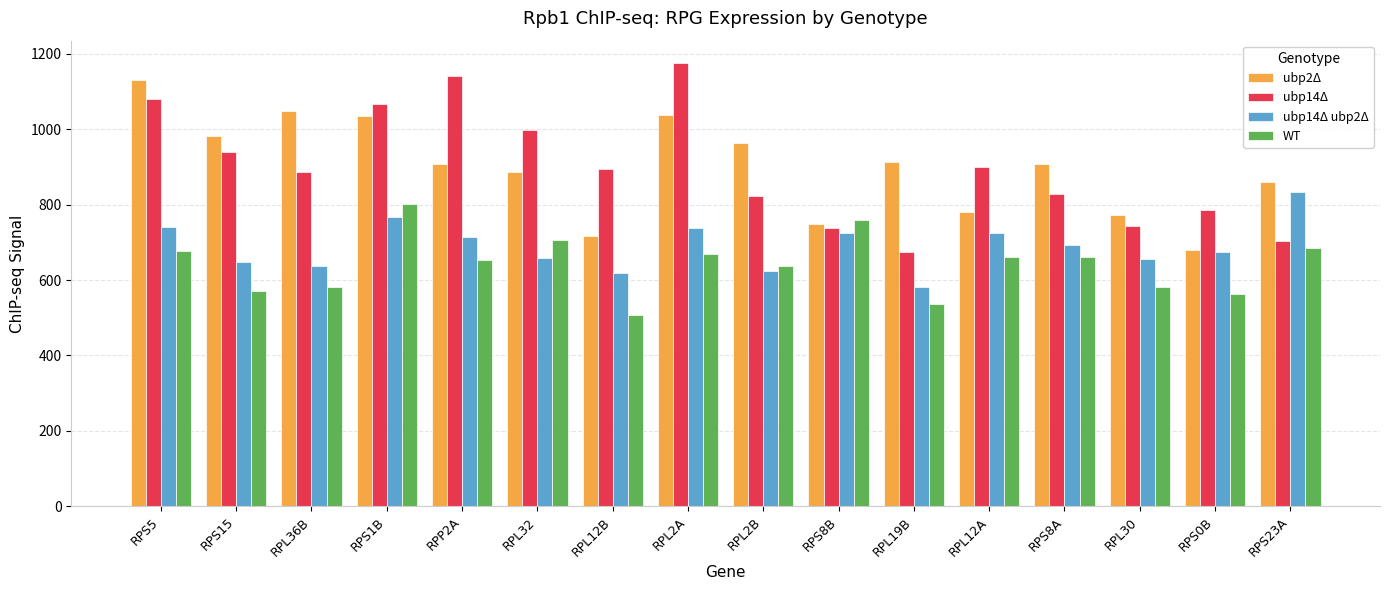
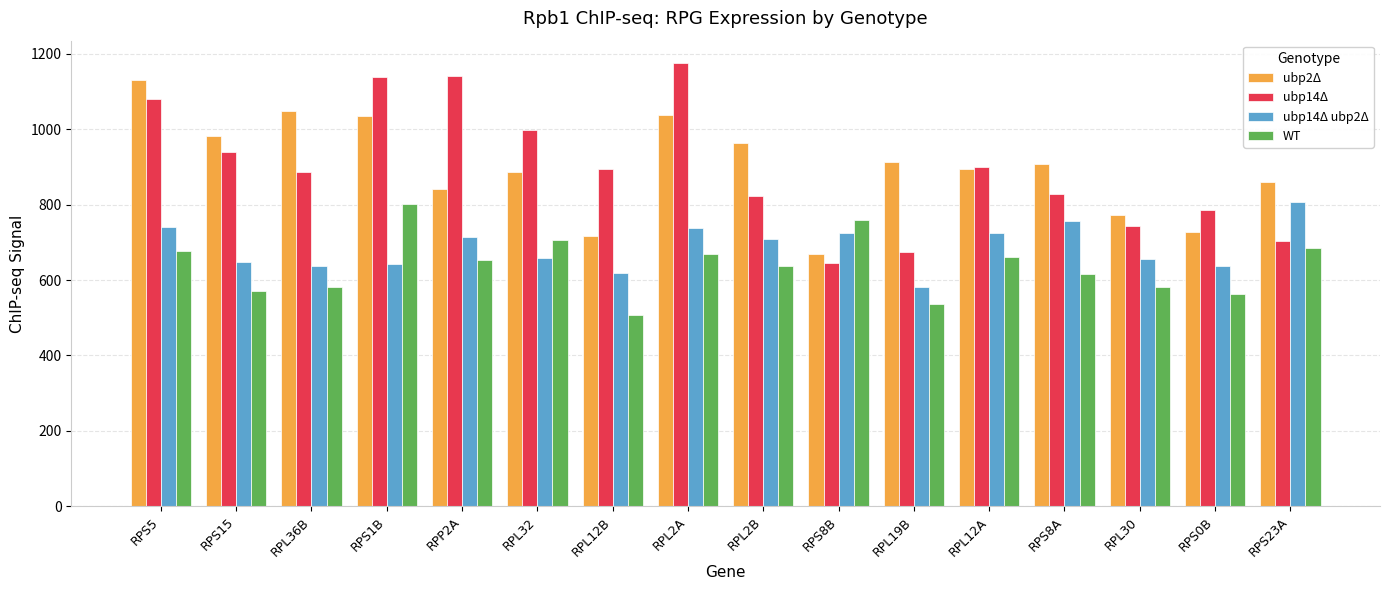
ubp14Δ, RPS1B: 1070 -> 1140
ubp14Δ ubp2Δ, RPS1B: 770 -> 640
ubp2Δ, RPP2A: 910 -> 840
ubp14Δ ubp2Δ, RPL2B: 620 -> 710
ubp2Δ, RPS8B: 750 -> 670
ubp14Δ, RPS8B: 740 -> 650
ubp2Δ, RPL12A: 780 -> 890
ubp14Δ ubp2Δ, RPS8A: 690 -> 760
WT, RPS8A: 660 -> 620
ubp2Δ, RPS0B: 680 -> 730
ubp14Δ ubp2Δ, RPS0B: 680 -> 640
ubp14Δ ubp2Δ, RPS23A: 830 -> 810
